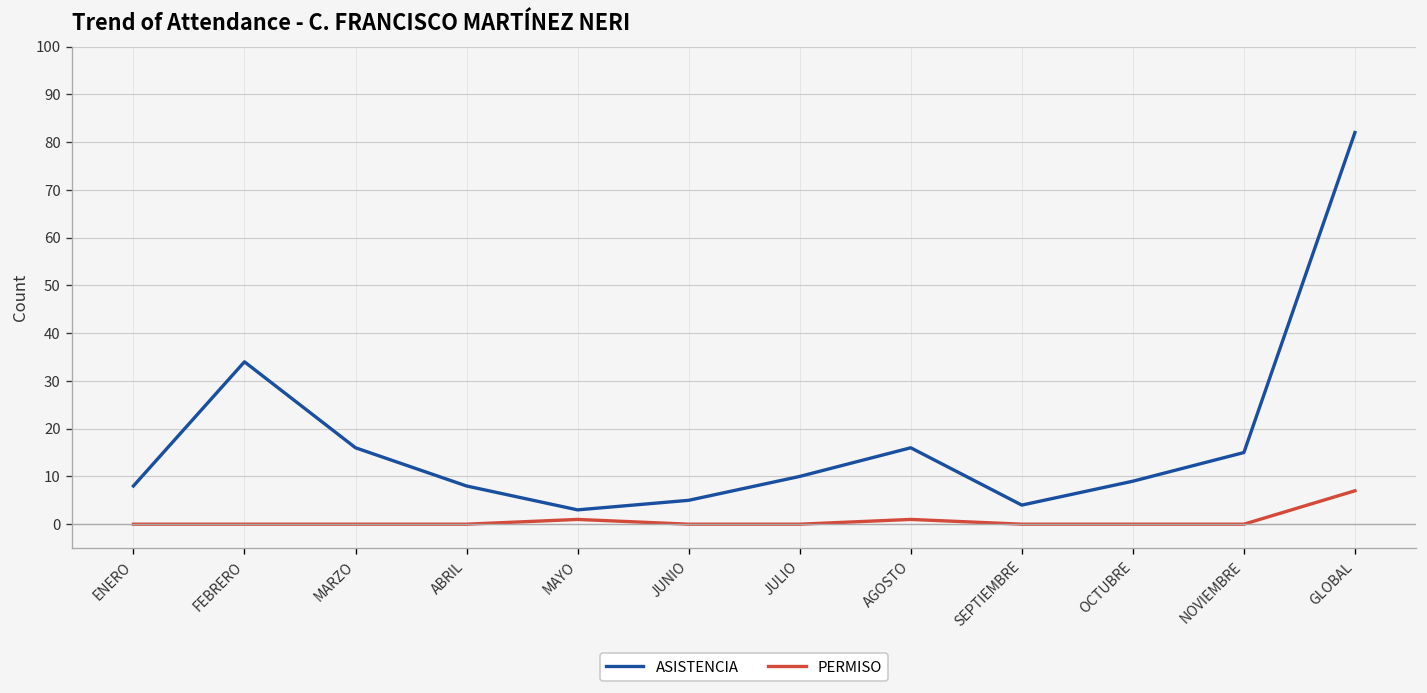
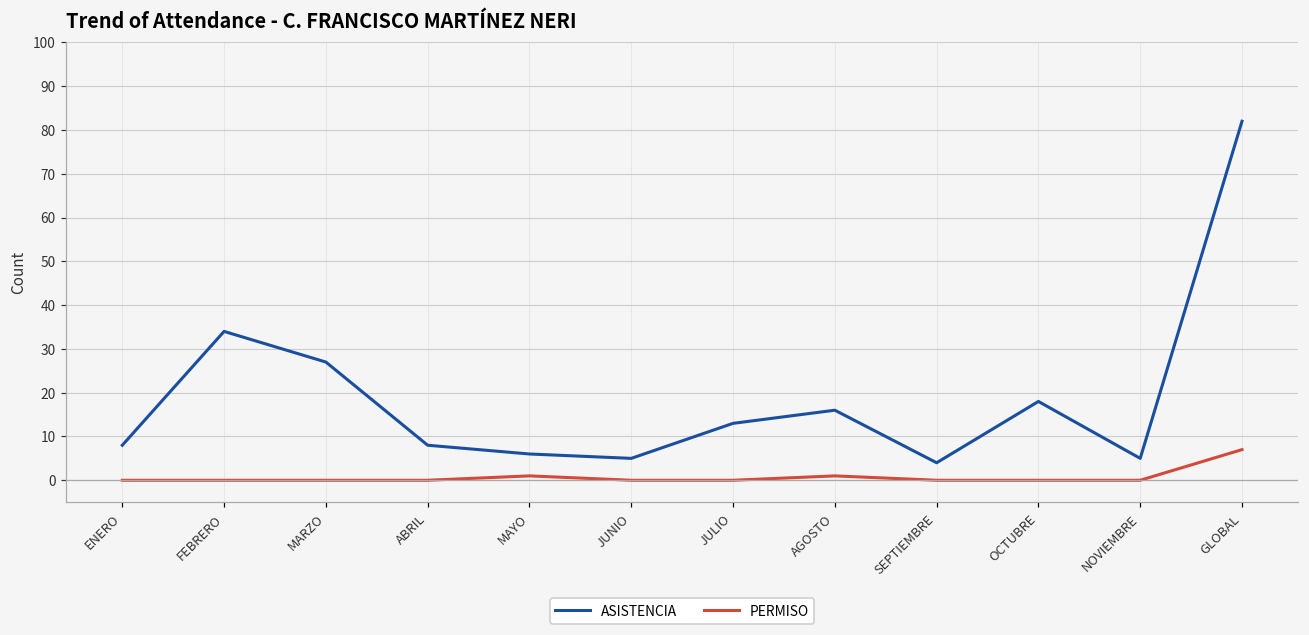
ASISTENCIA, MARZO: 16 -> 27
ASISTENCIA, MAYO: 3 -> 6
ASISTENCIA, JULIO: 10 -> 13
ASISTENCIA, OCTUBRE: 9 -> 18
ASISTENCIA, NOVIEMBRE: 15 -> 5
